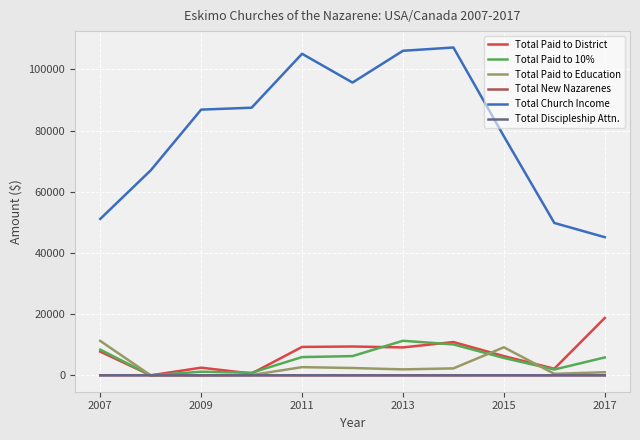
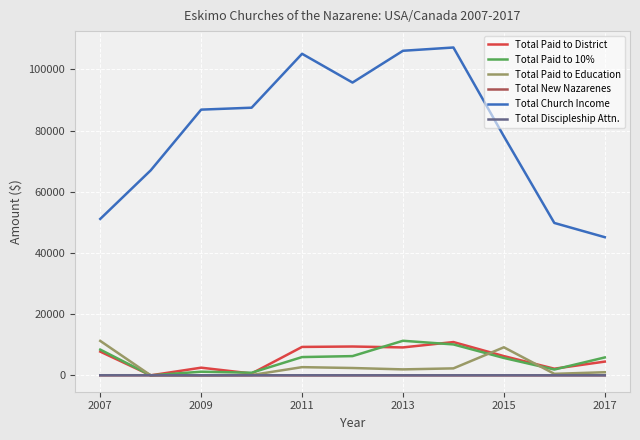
Total Paid to District, 2017: 19000 -> 4000
